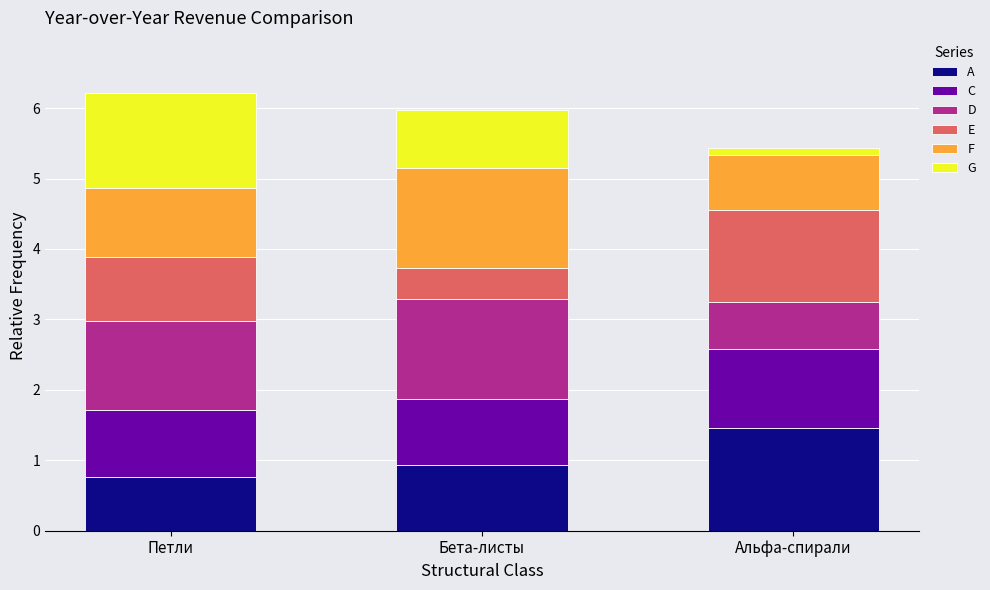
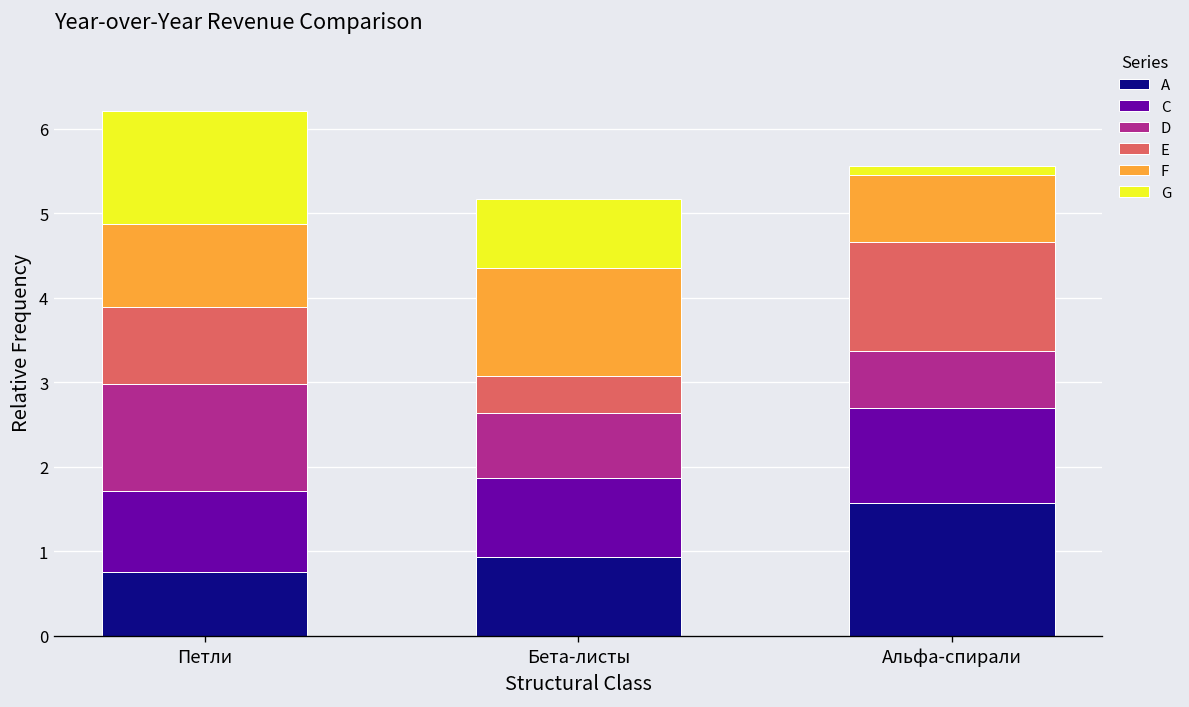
D, Бета-листы: 1.4 -> 0.8
F, Бета-листы: 1.4 -> 1.3
A, Альфа-спирали: 1.5 -> 1.6
